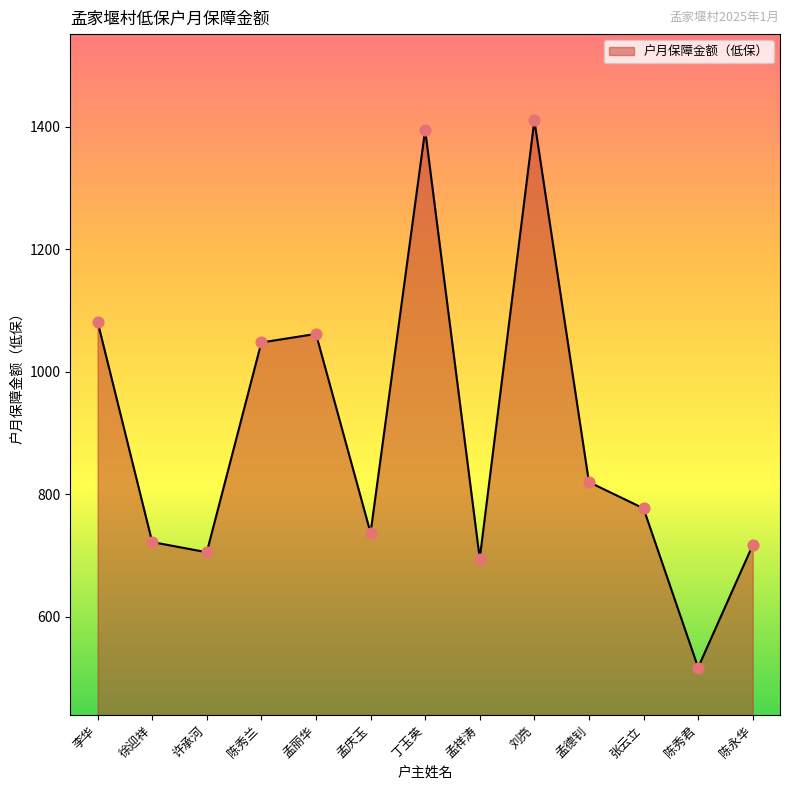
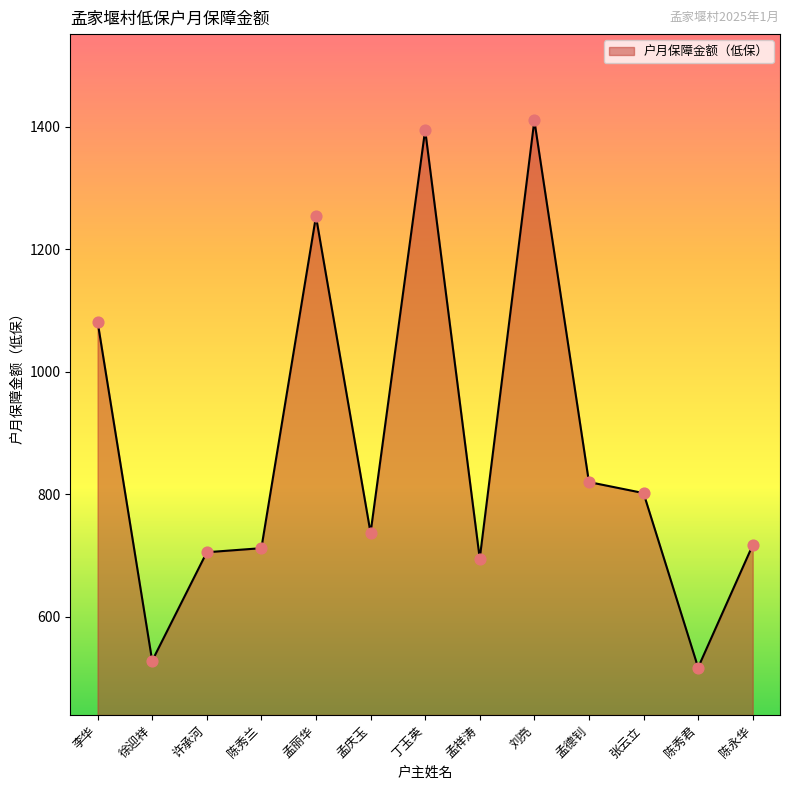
徐迎祥: 720 -> 530
陈秀兰: 1050 -> 710
孟丽华: 1060 -> 1250
张云立: 780 -> 800
